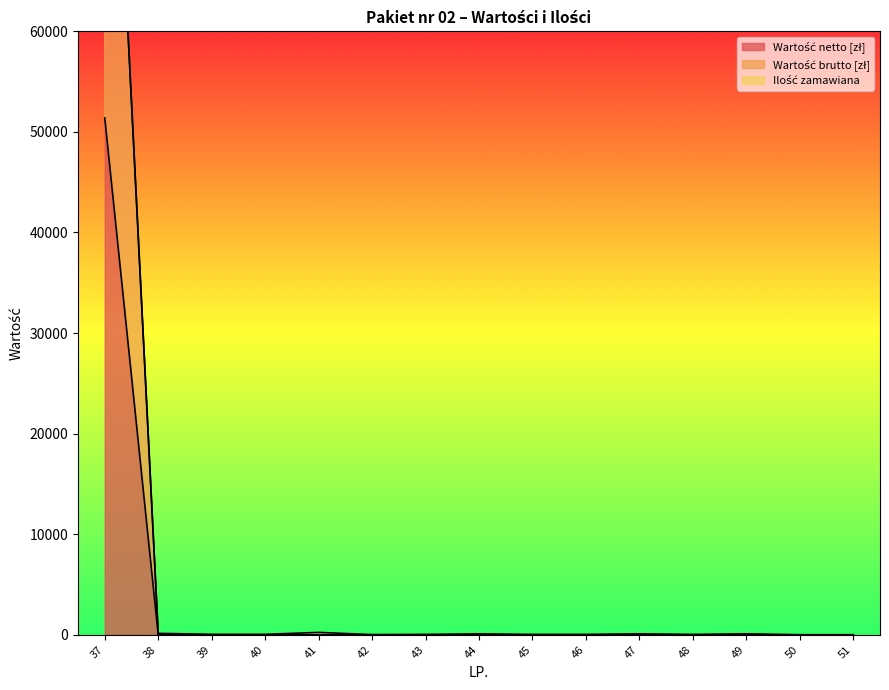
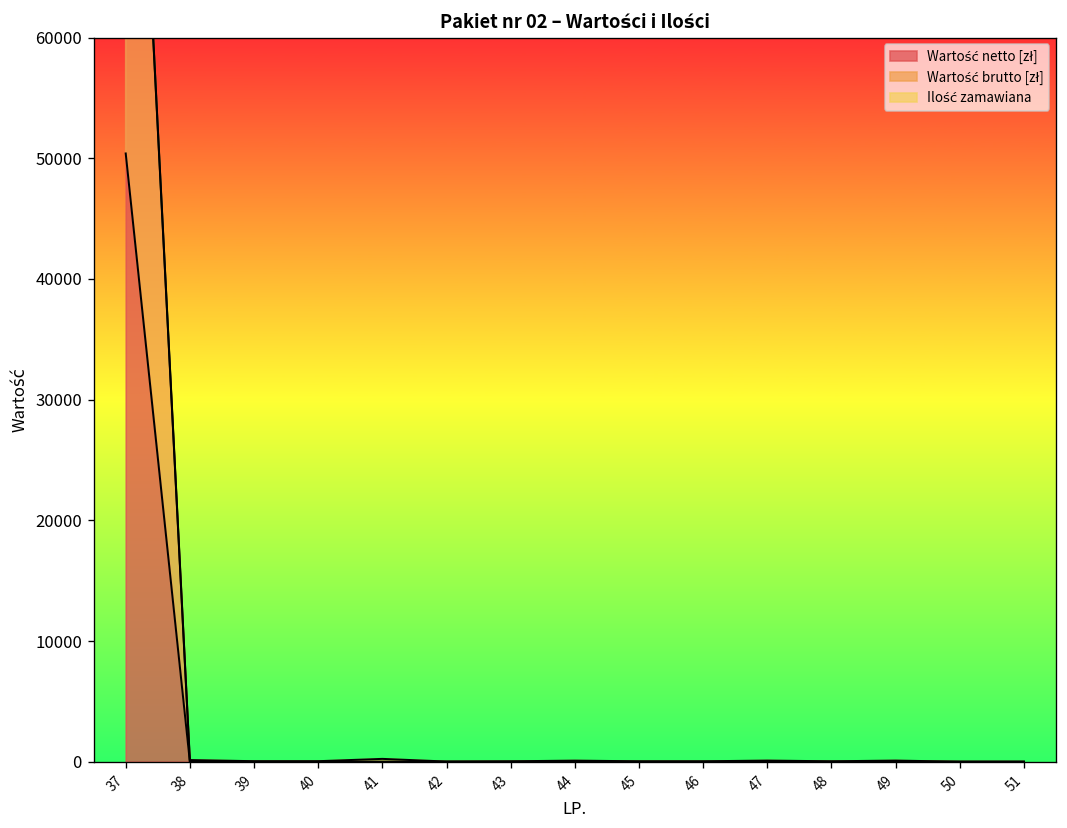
Wartość netto [zł], 37: 51400 -> 50400
